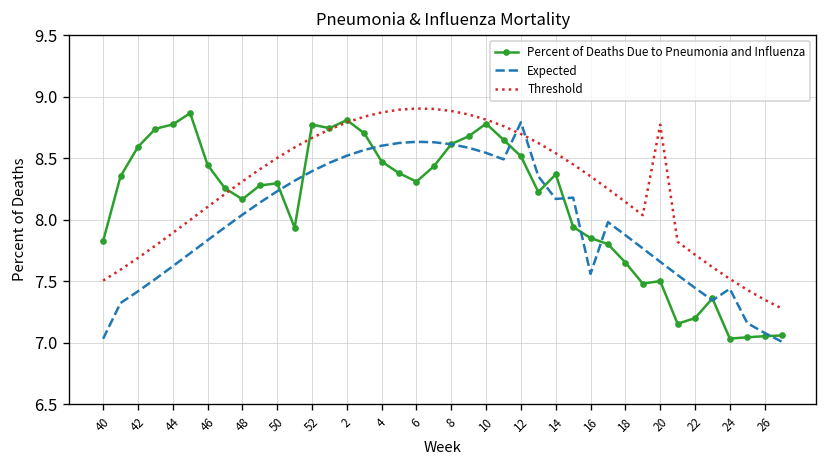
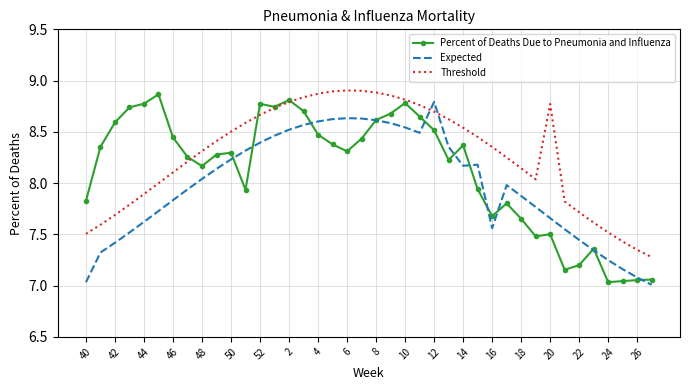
Percent of Deaths Due to Pneumonia and Influenza, 16: 7.85 -> 7.68
Expected, 24: 7.44 -> 7.25
